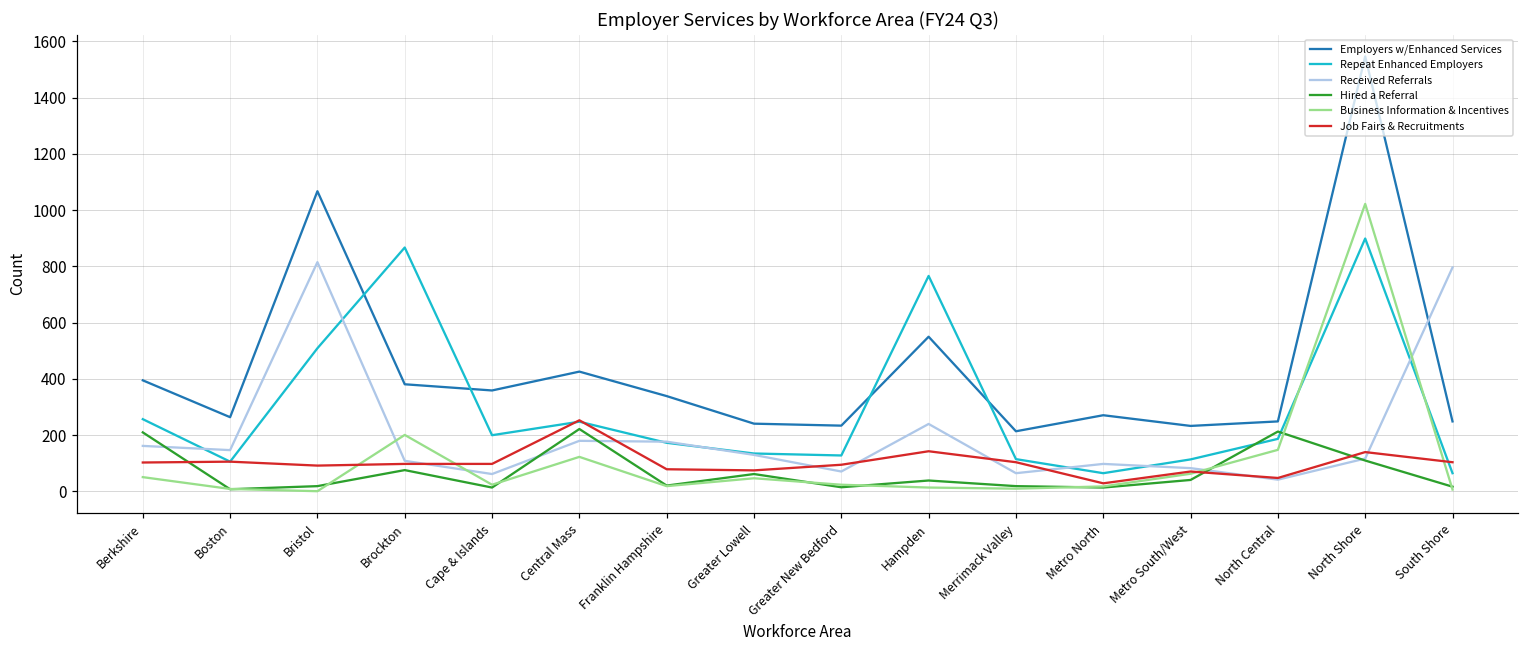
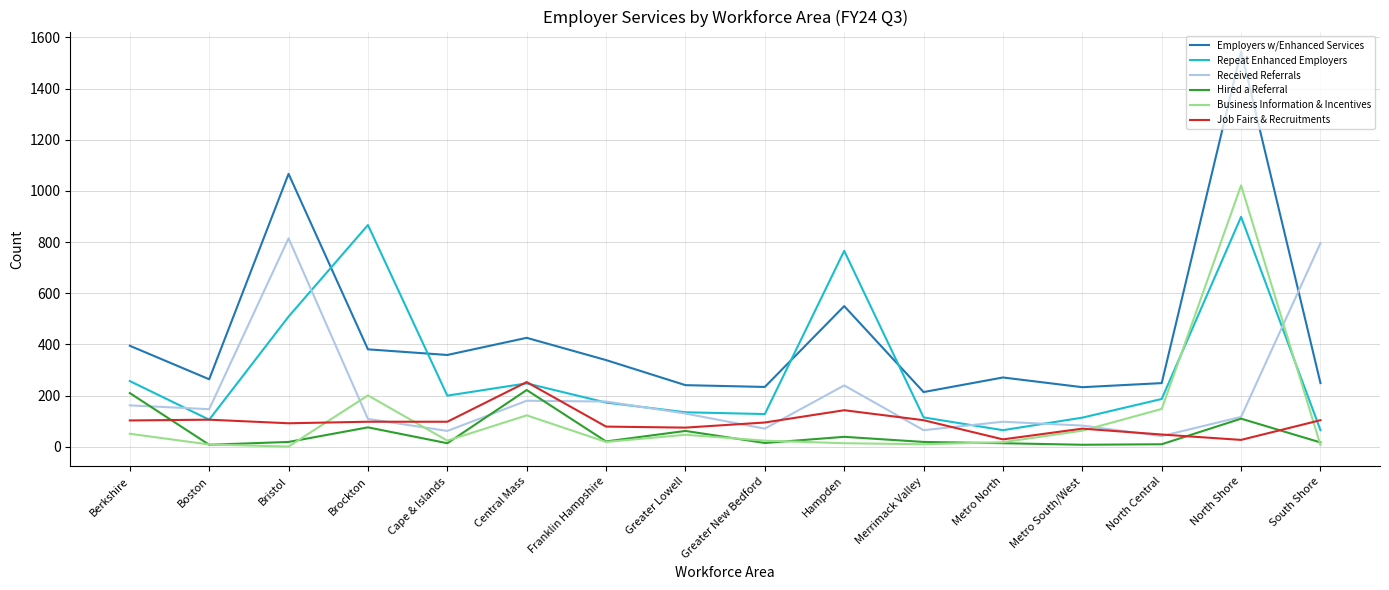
Hired a Referral, Metro South/West: 40 -> 10
Hired a Referral, North Central: 210 -> 10
Job Fairs & Recruitments, North Shore: 140 -> 30
